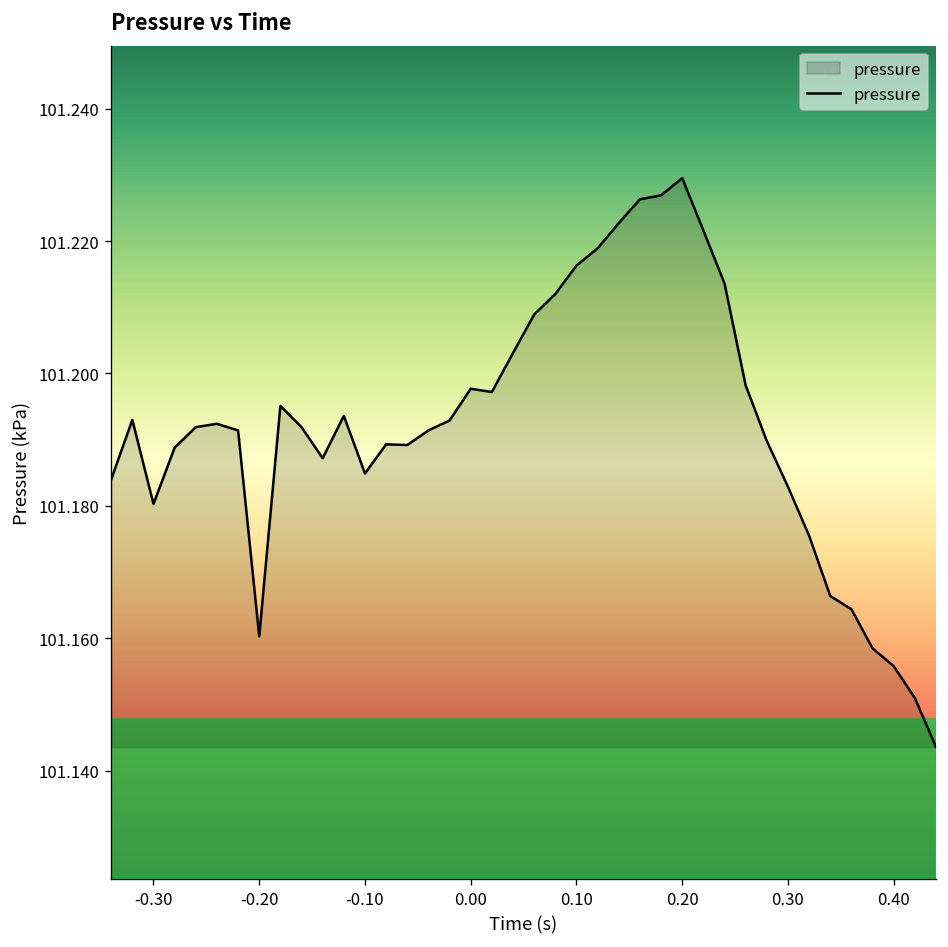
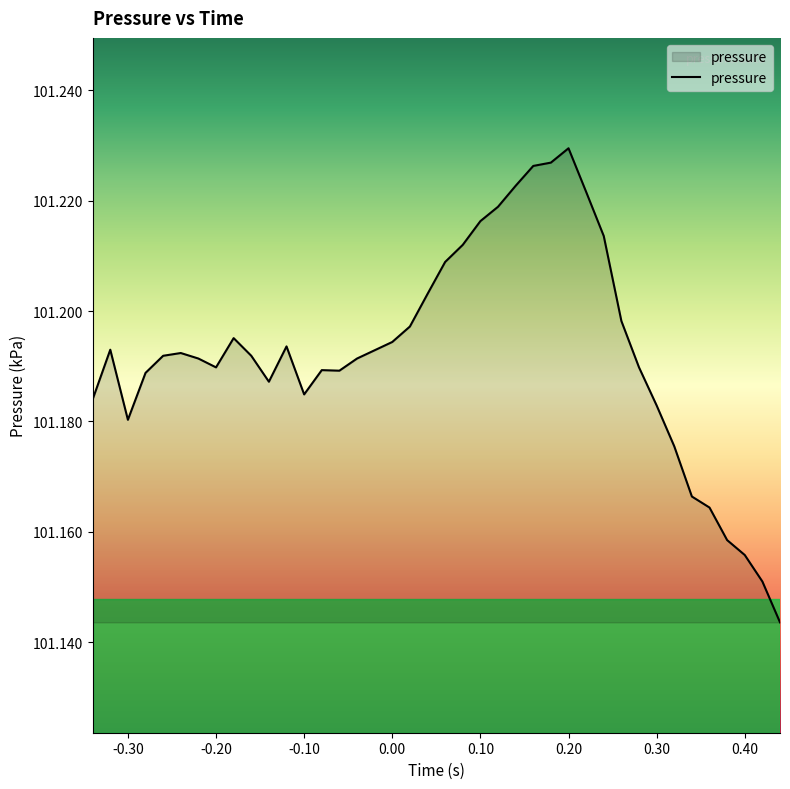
-0.20: 101.160 -> 101.190
0.00: 101.198 -> 101.194
